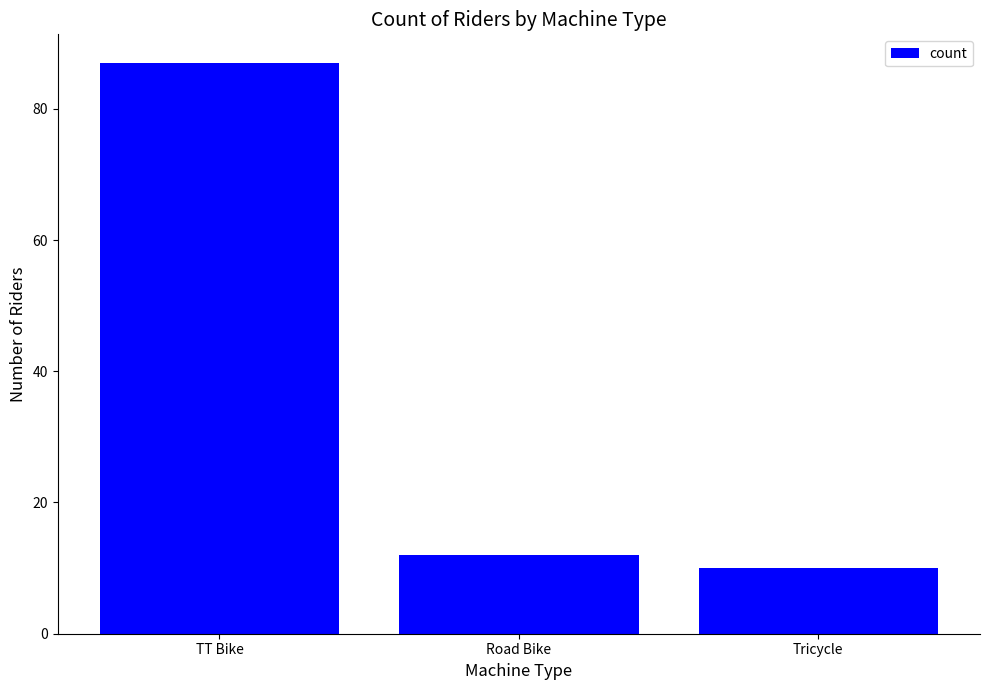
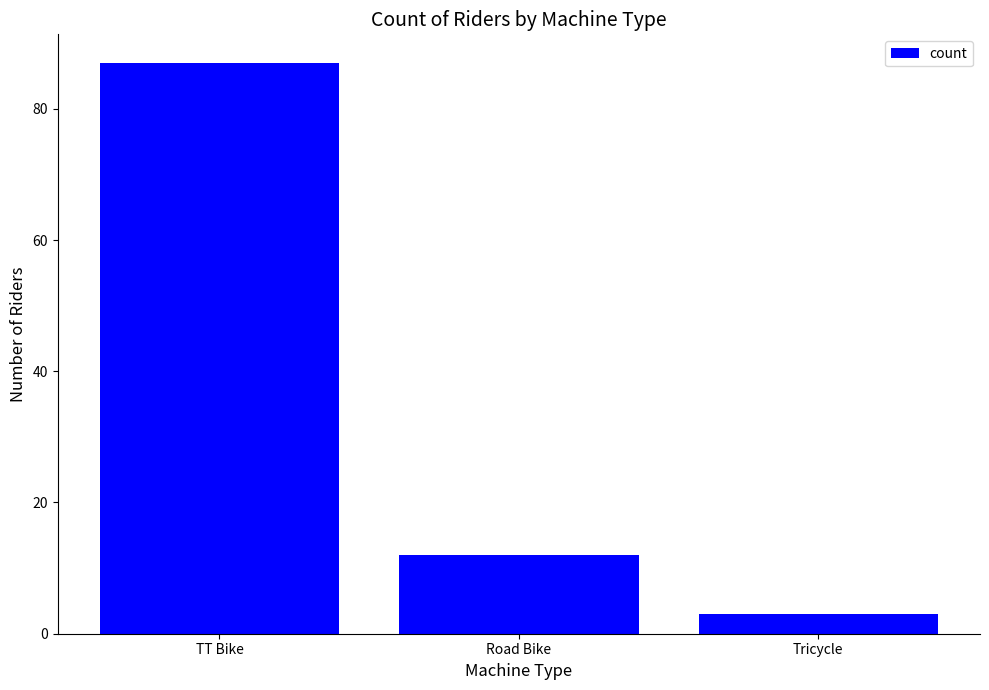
Tricycle: 10 -> 3
